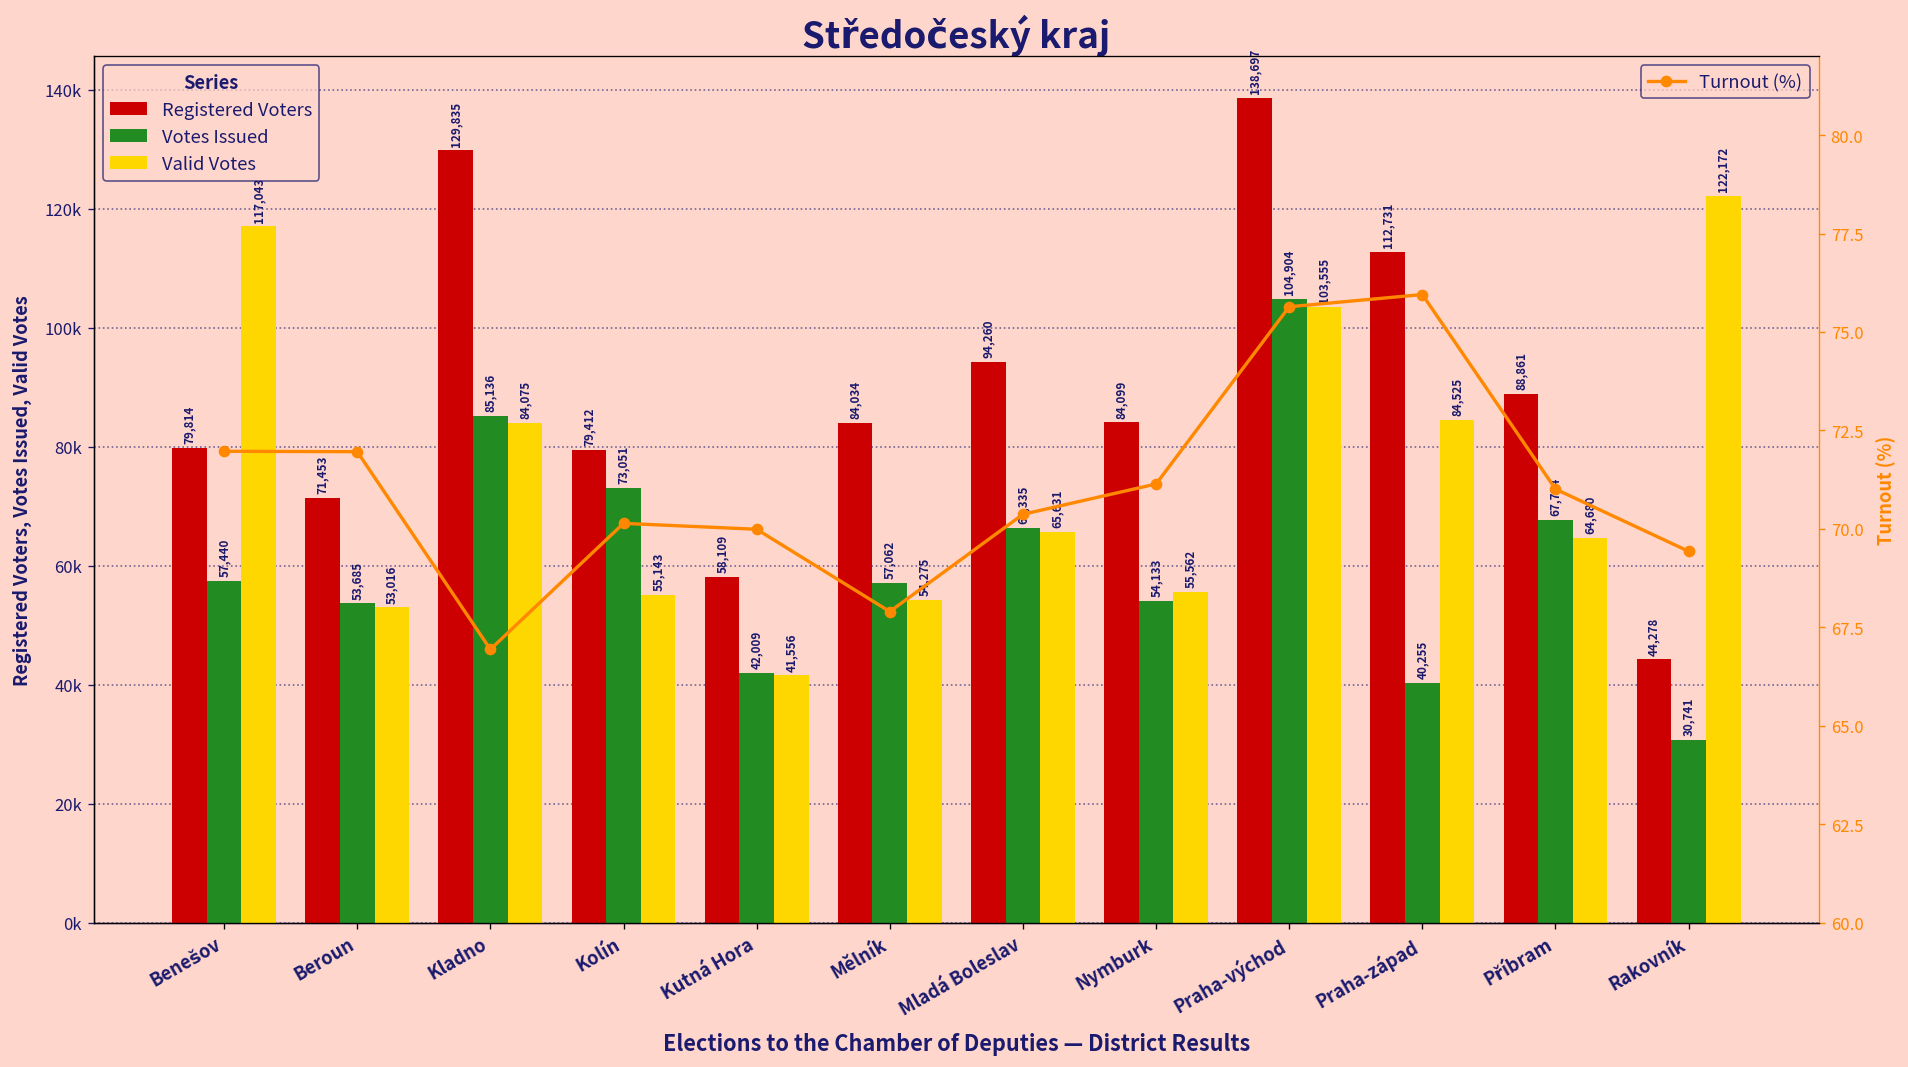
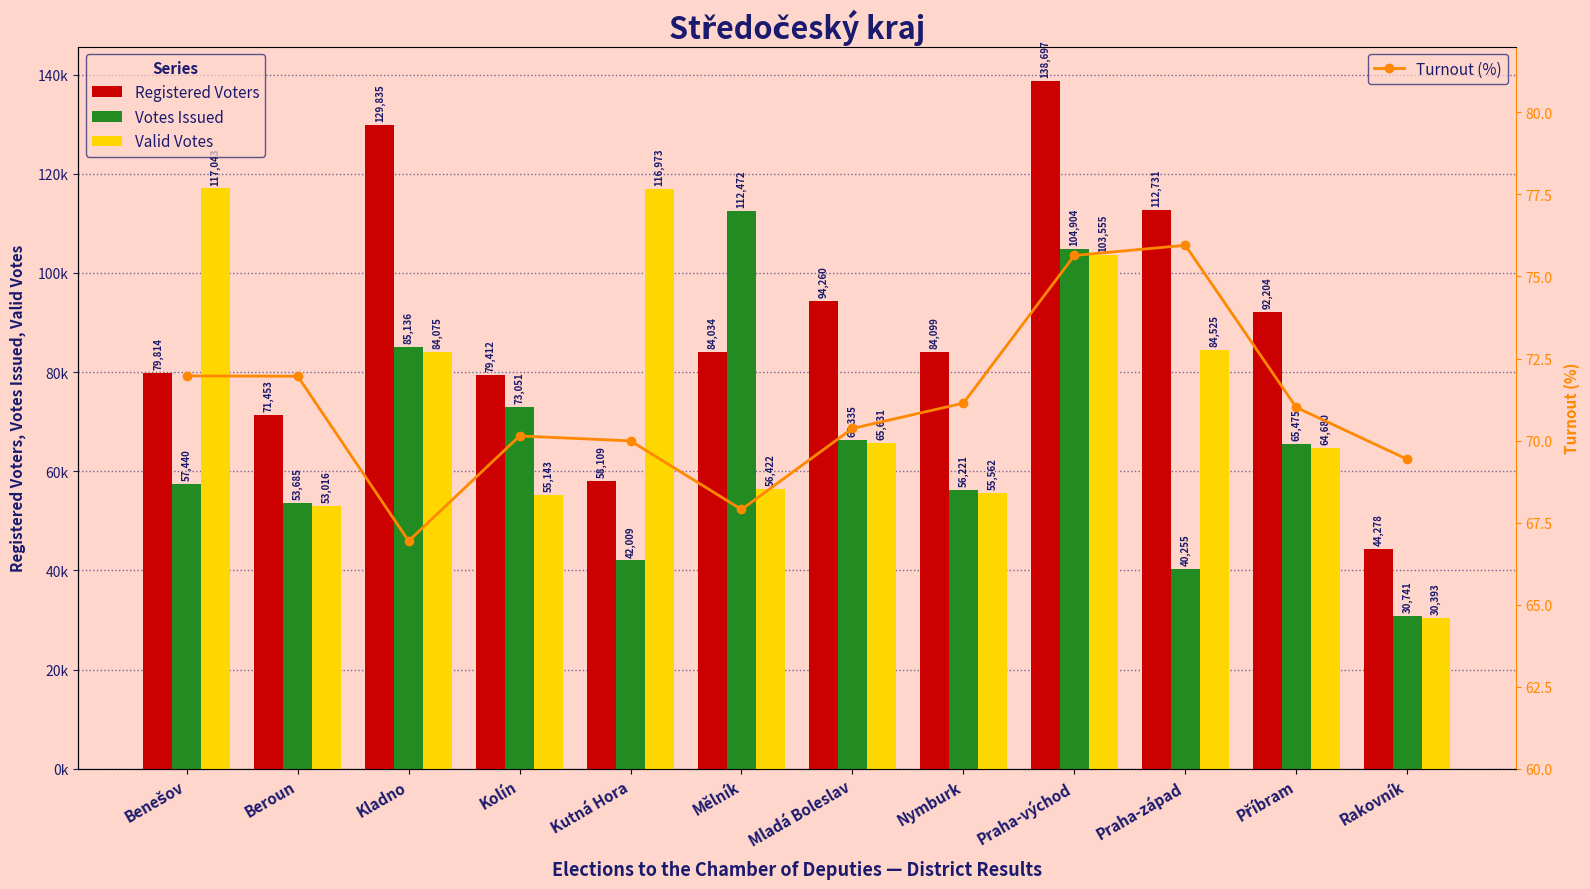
Valid Votes, Kutná Hora: 41,556 -> 116,973
Votes Issued, Mělník: 57,062 -> 112,472
Valid Votes, Mělník: 54,275 -> 56,422
Votes Issued, Nymburk: 54,133 -> 56,221
Registered Voters, Příbram: 88,861 -> 92,204
Votes Issued, Příbram: 67,704 -> 65,475
Valid Votes, Rakovník: 122,172 -> 30,393
